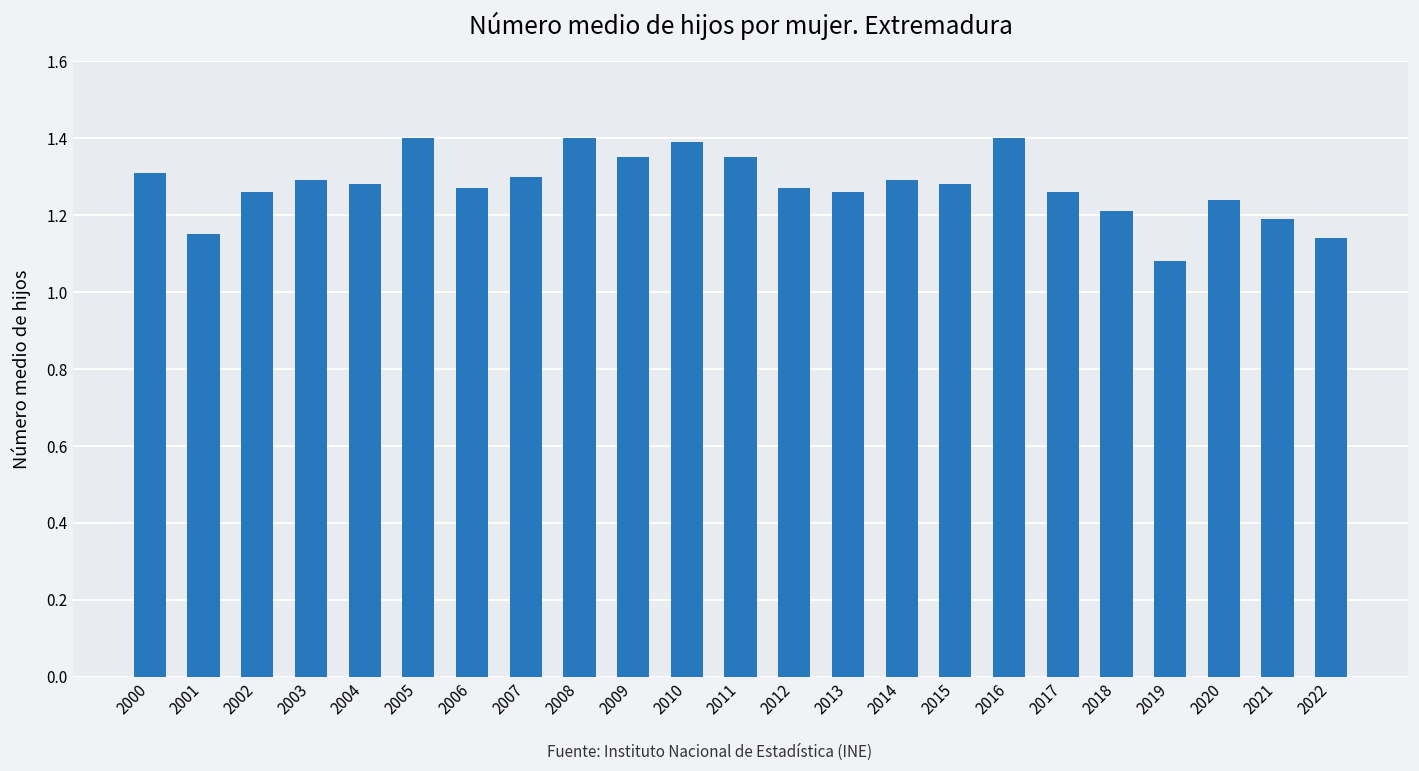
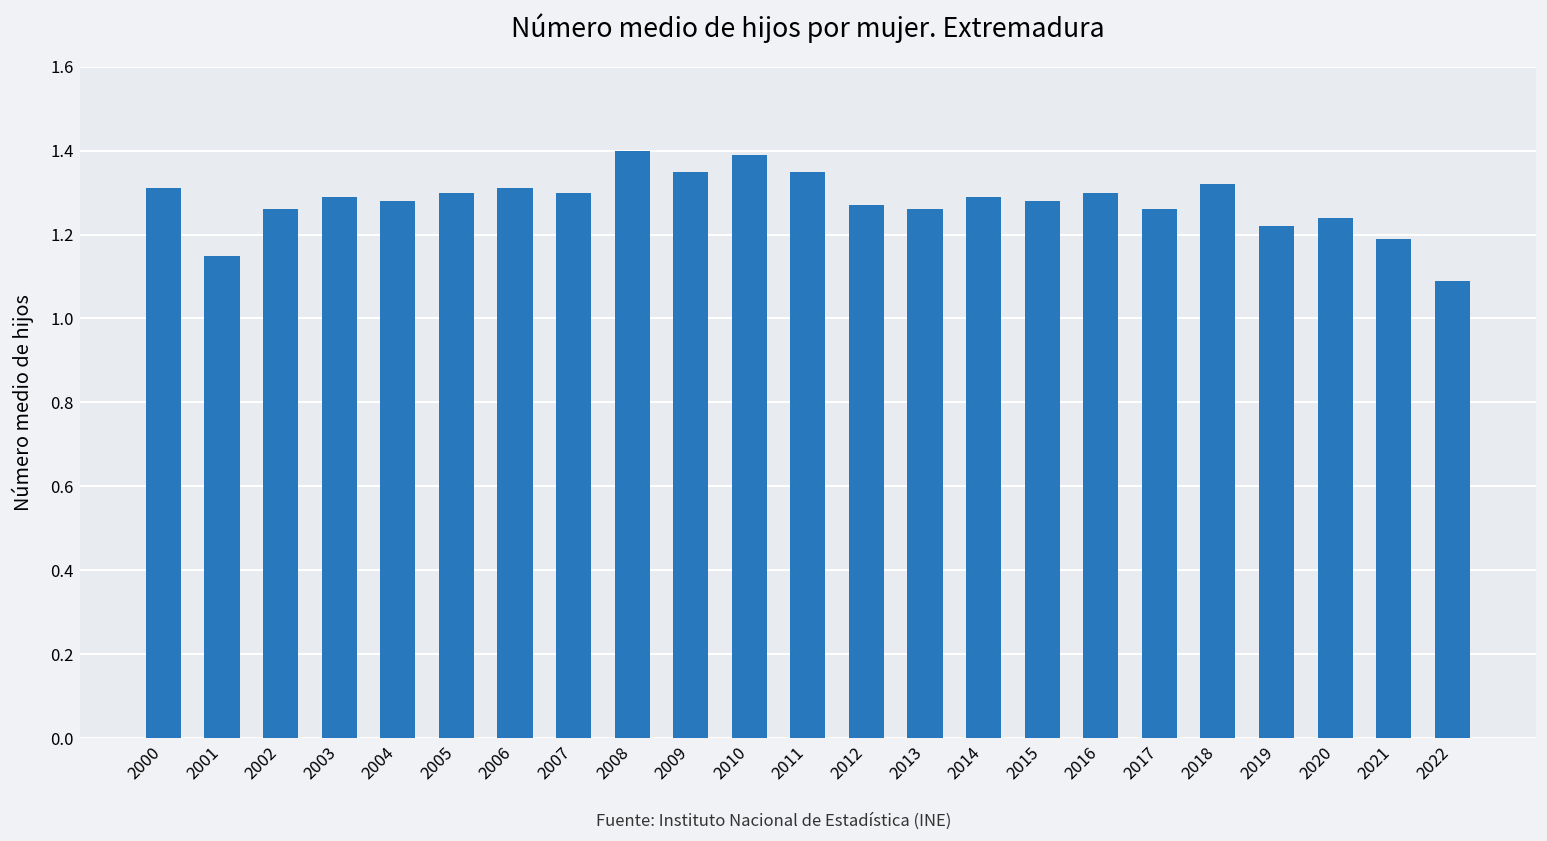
2005: 1.4 -> 1.3
2006: 1.27 -> 1.31
2016: 1.4 -> 1.3
2018: 1.21 -> 1.32
2019: 1.08 -> 1.22
2022: 1.14 -> 1.09
